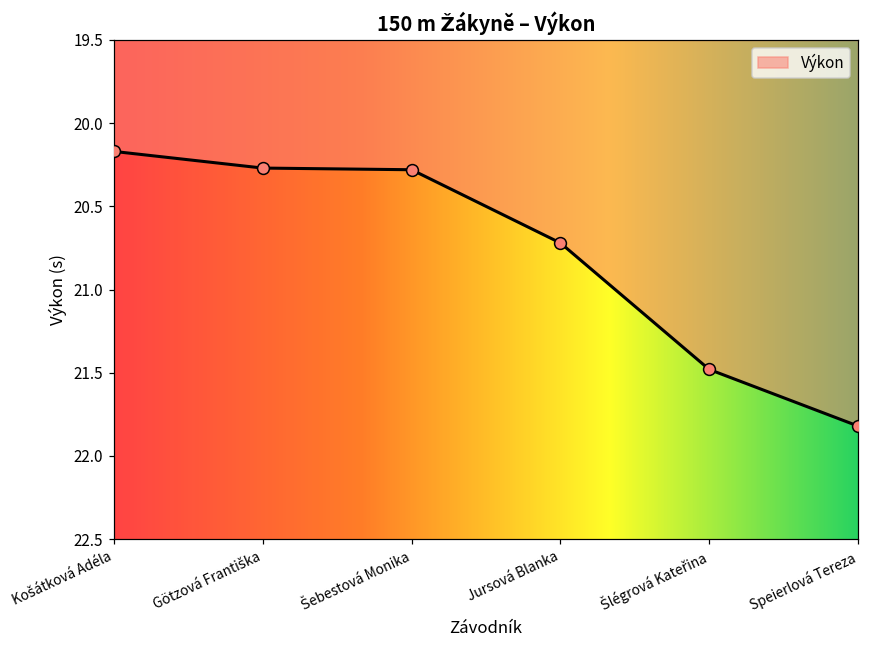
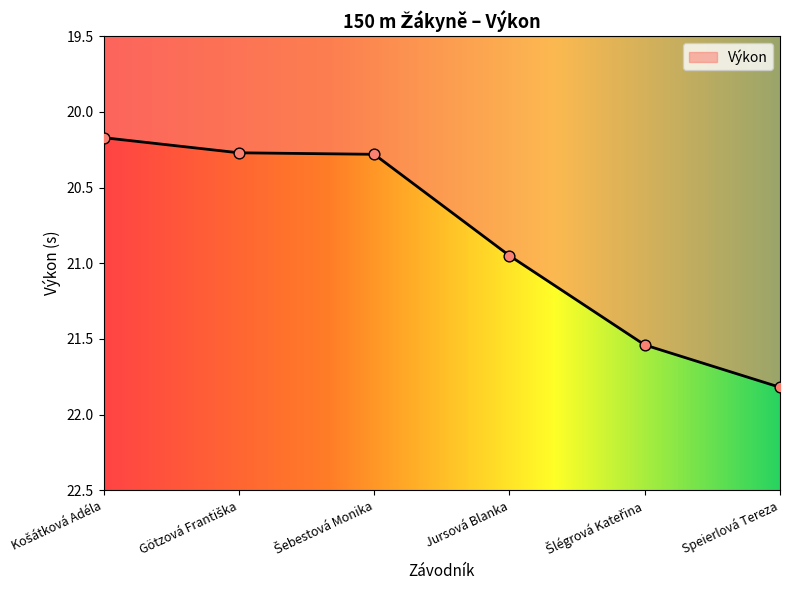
Jursová Blanka: 20.72 -> 20.95
Šlégrová Kateřina: 21.48 -> 21.54
